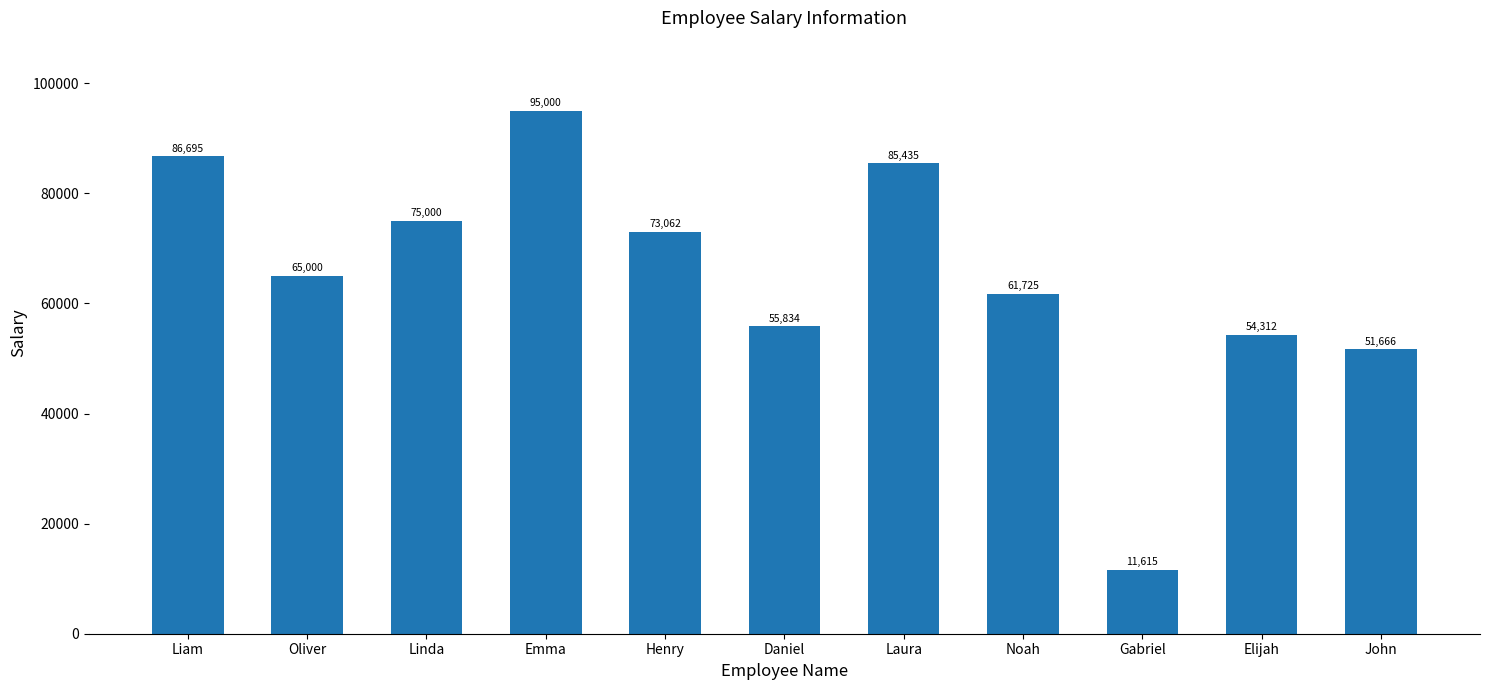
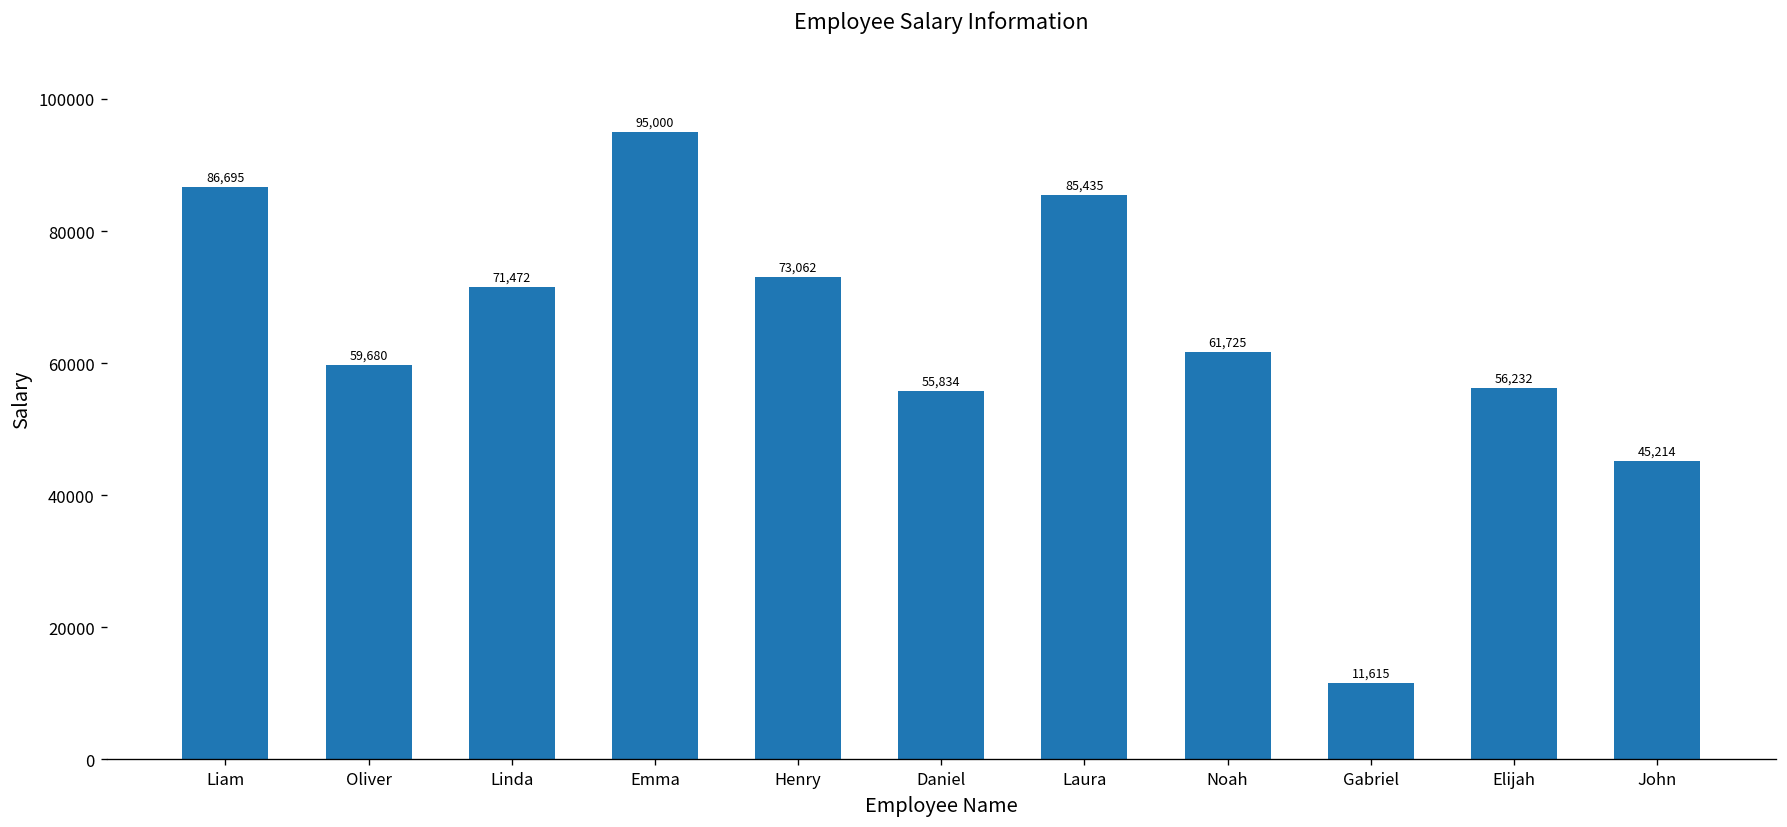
Oliver: 65,000 -> 59,680
Linda: 75,000 -> 71,472
Elijah: 54,312 -> 56,232
John: 51,666 -> 45,214
